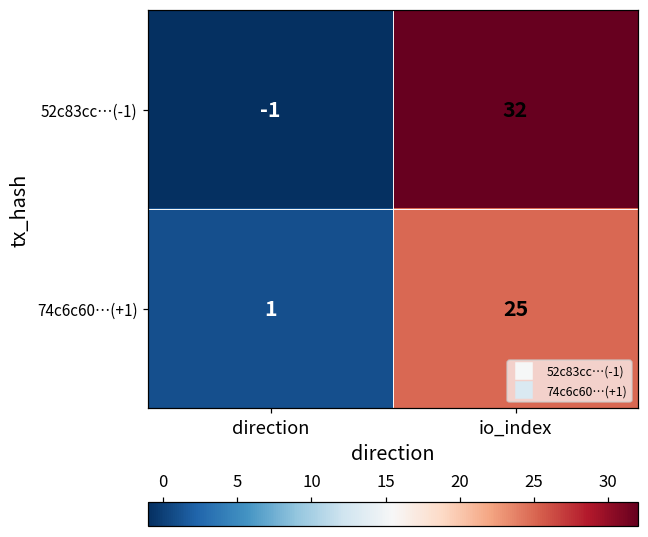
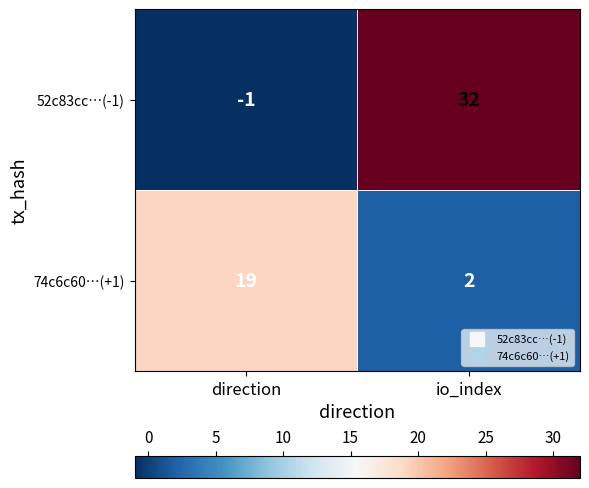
74c6c60…(+1), direction: 1 -> 19
74c6c60…(+1), io_index: 25 -> 2
